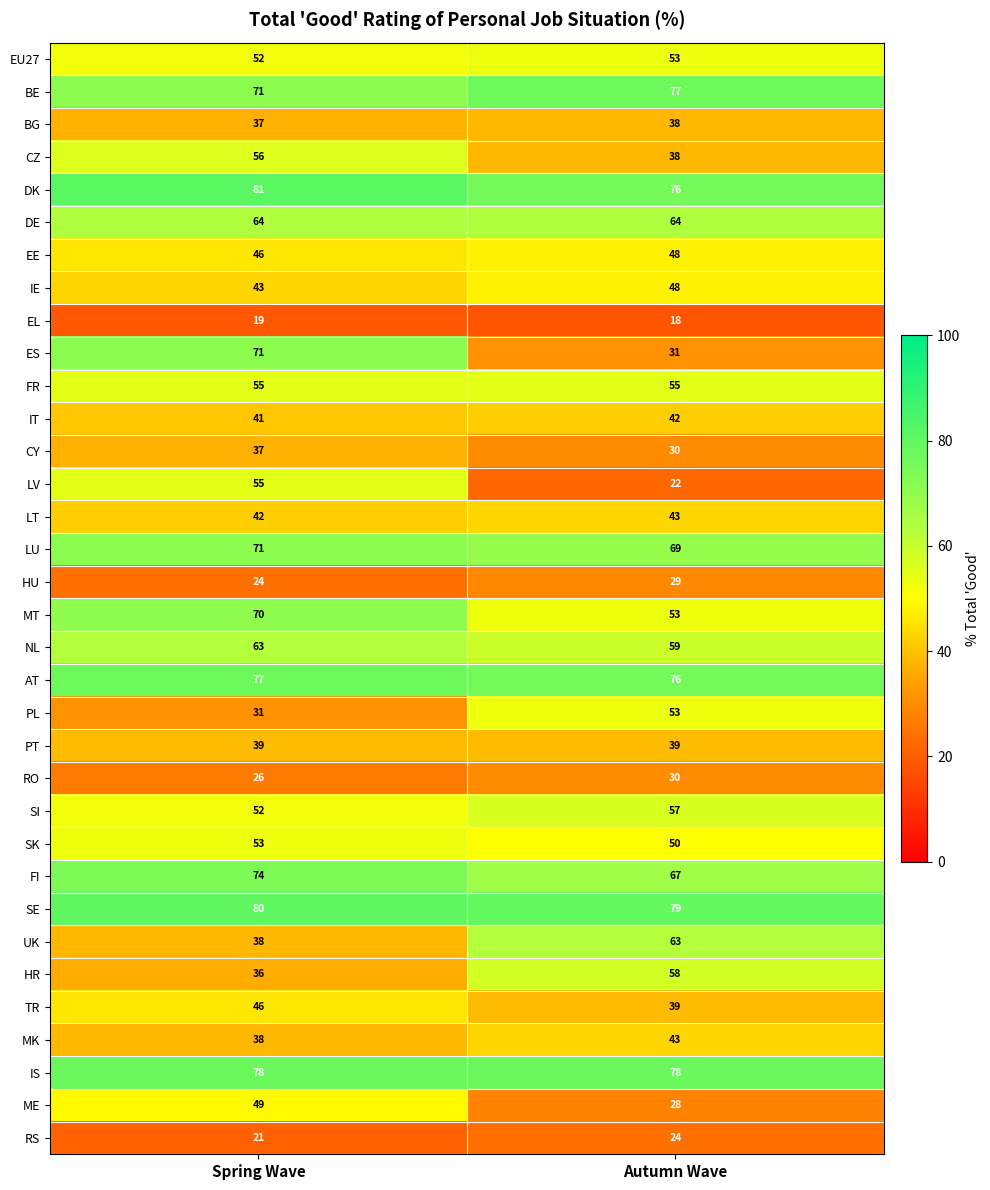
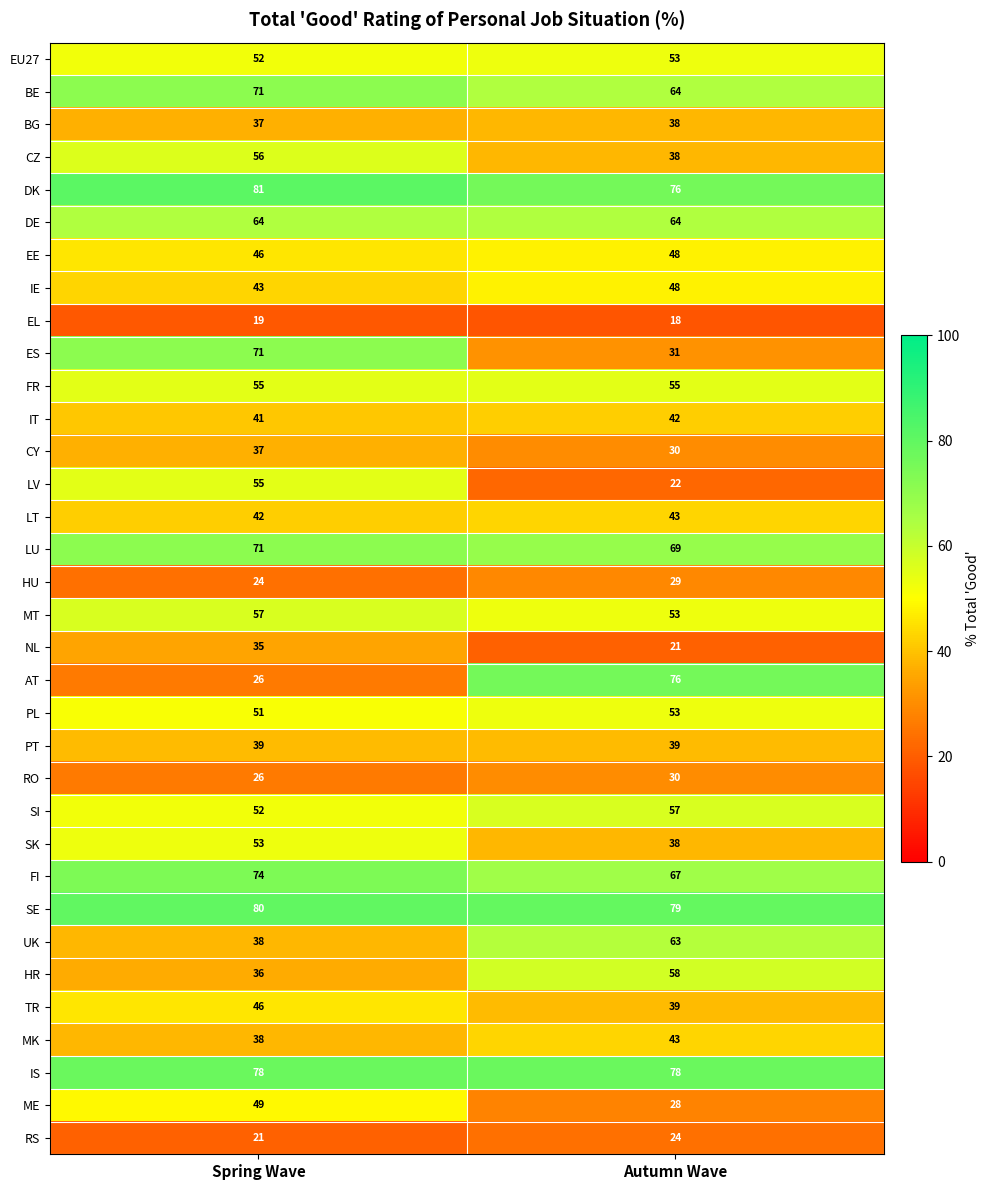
BE, Autumn Wave: 77 -> 64
MT, Spring Wave: 70 -> 57
NL, Spring Wave: 63 -> 35
NL, Autumn Wave: 59 -> 21
AT, Spring Wave: 77 -> 26
PL, Spring Wave: 31 -> 51
SK, Autumn Wave: 50 -> 38
